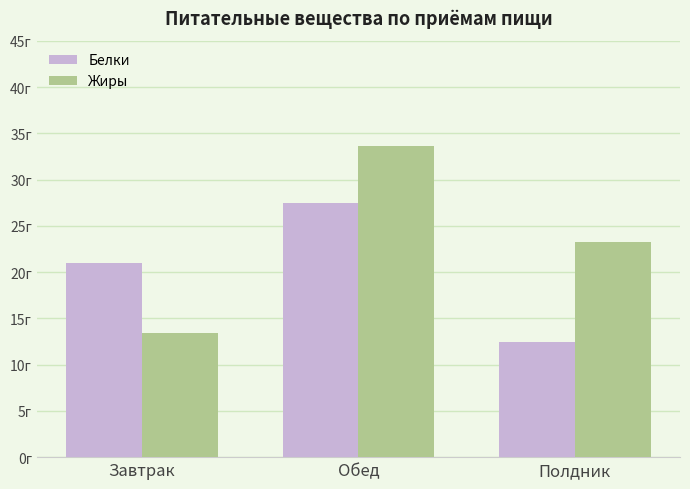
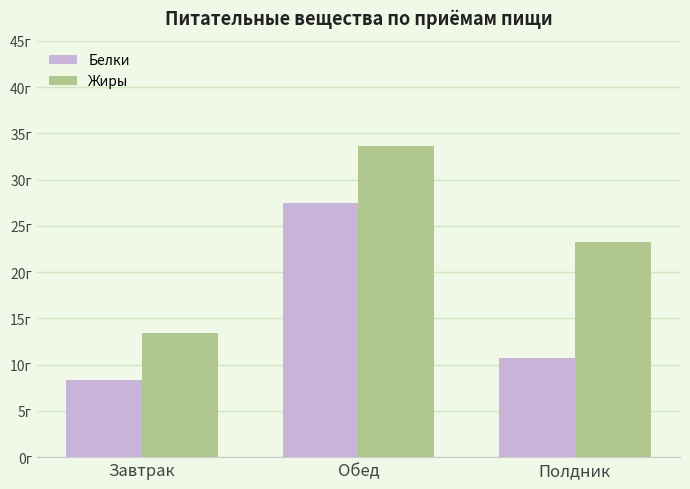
Белки, Завтрак: 21г -> 8г
Белки, Полдник: 12г -> 11г
